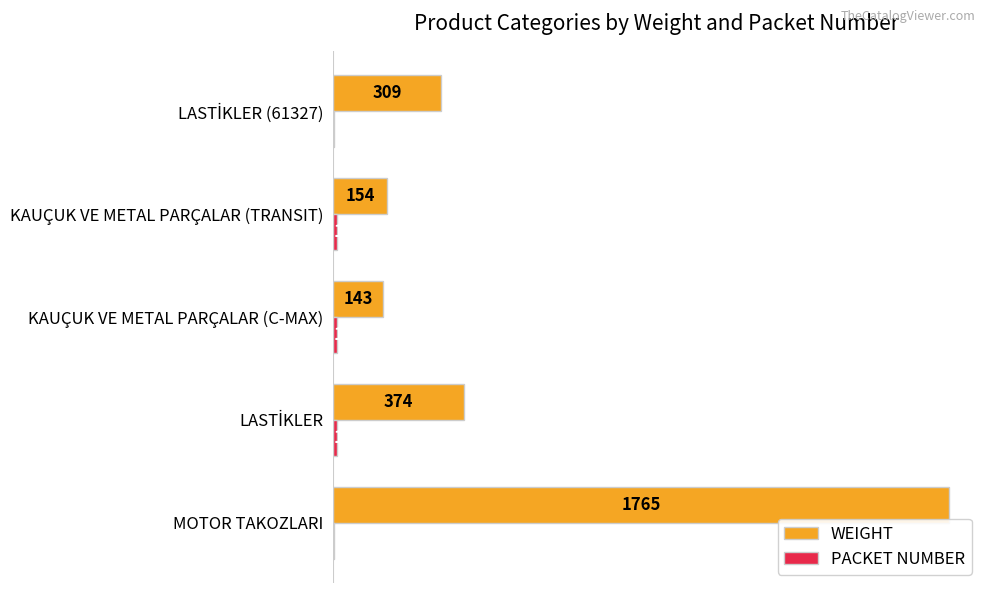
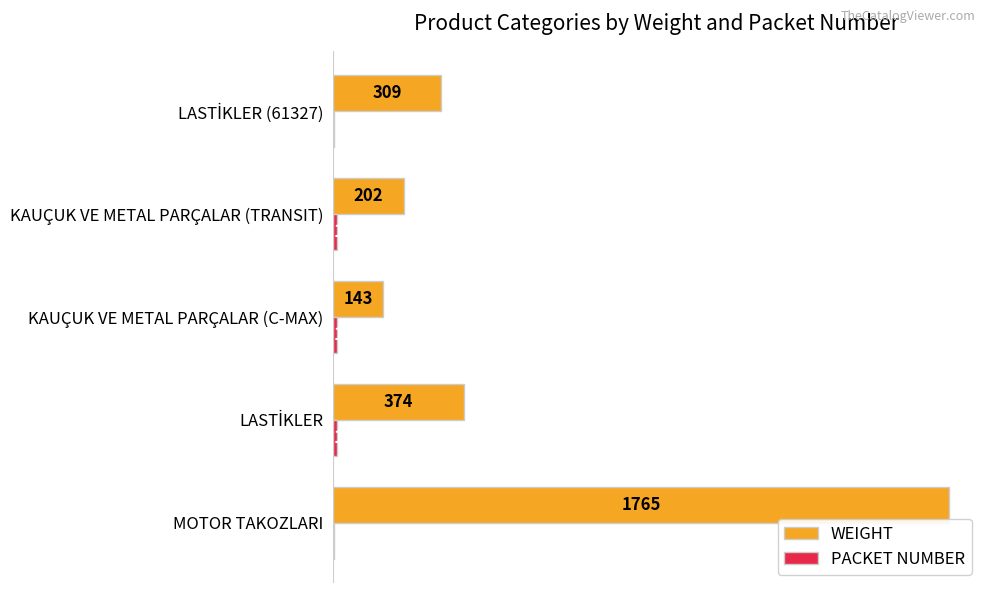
WEIGHT, KAUÇUK VE METAL PARÇALAR (TRANSIT): 154 -> 202
